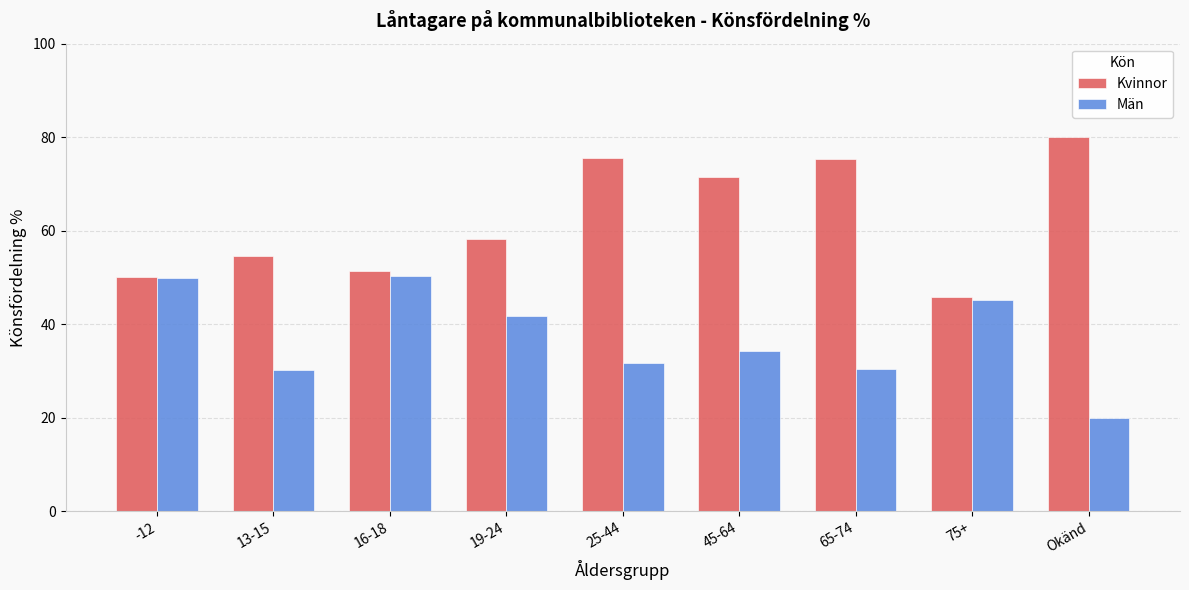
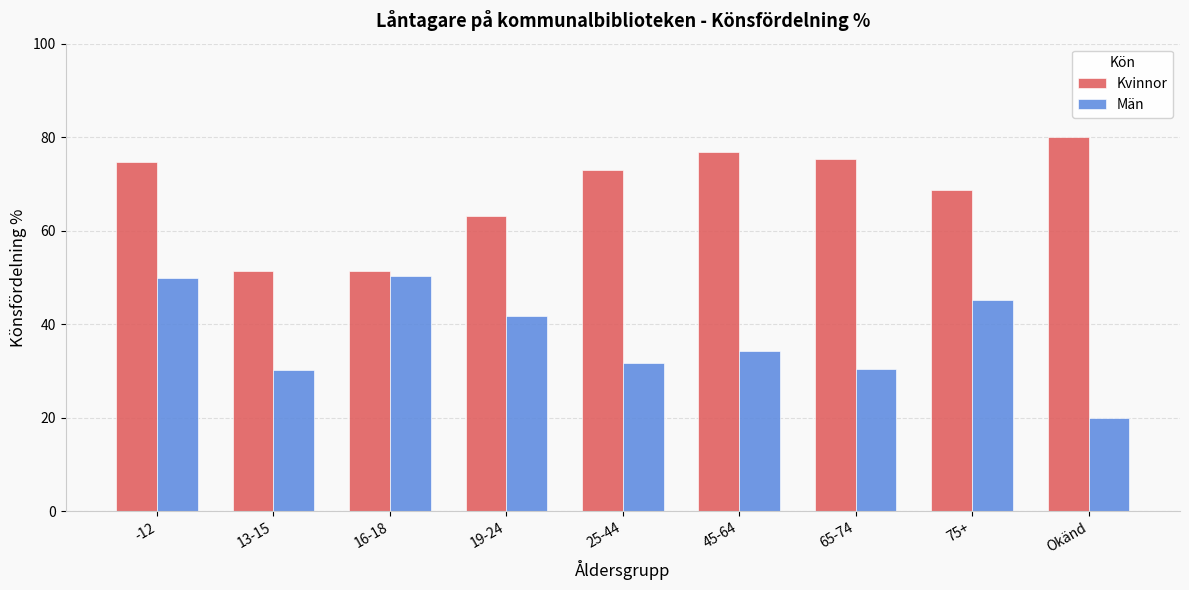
Kvinnor, -12: 50 -> 75
Kvinnor, 13-15: 55 -> 51
Kvinnor, 19-24: 58 -> 63
Kvinnor, 25-44: 76 -> 73
Kvinnor, 45-64: 71 -> 77
Kvinnor, 75+: 46 -> 69
